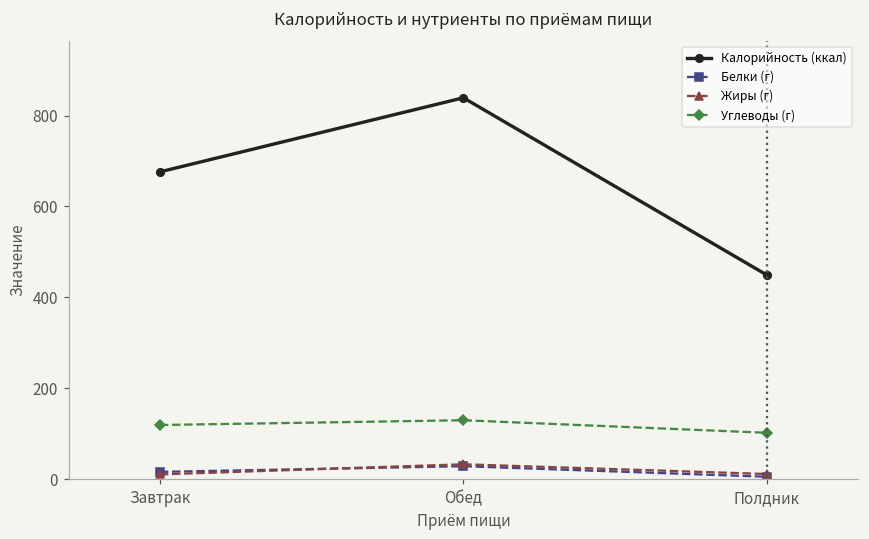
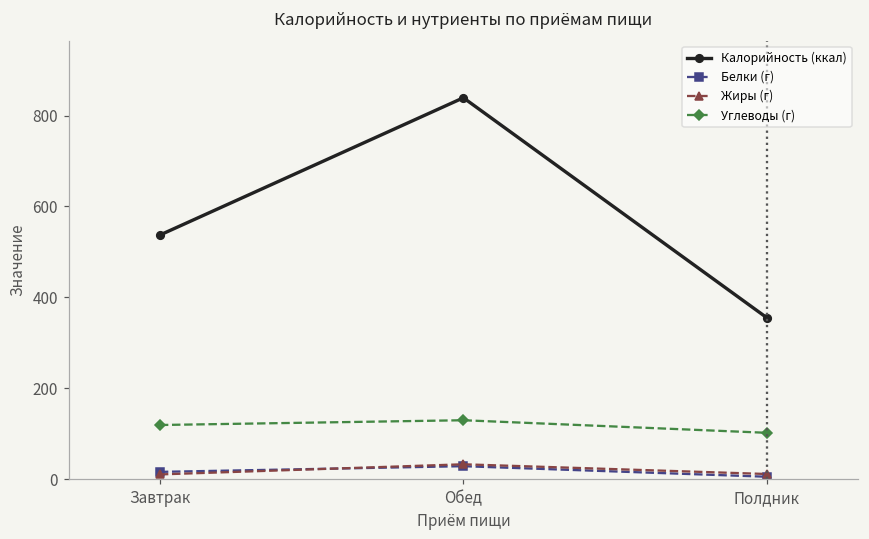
Калорийность (ккал), Завтрак: 680 -> 540
Калорийность (ккал), Полдник: 450 -> 360
